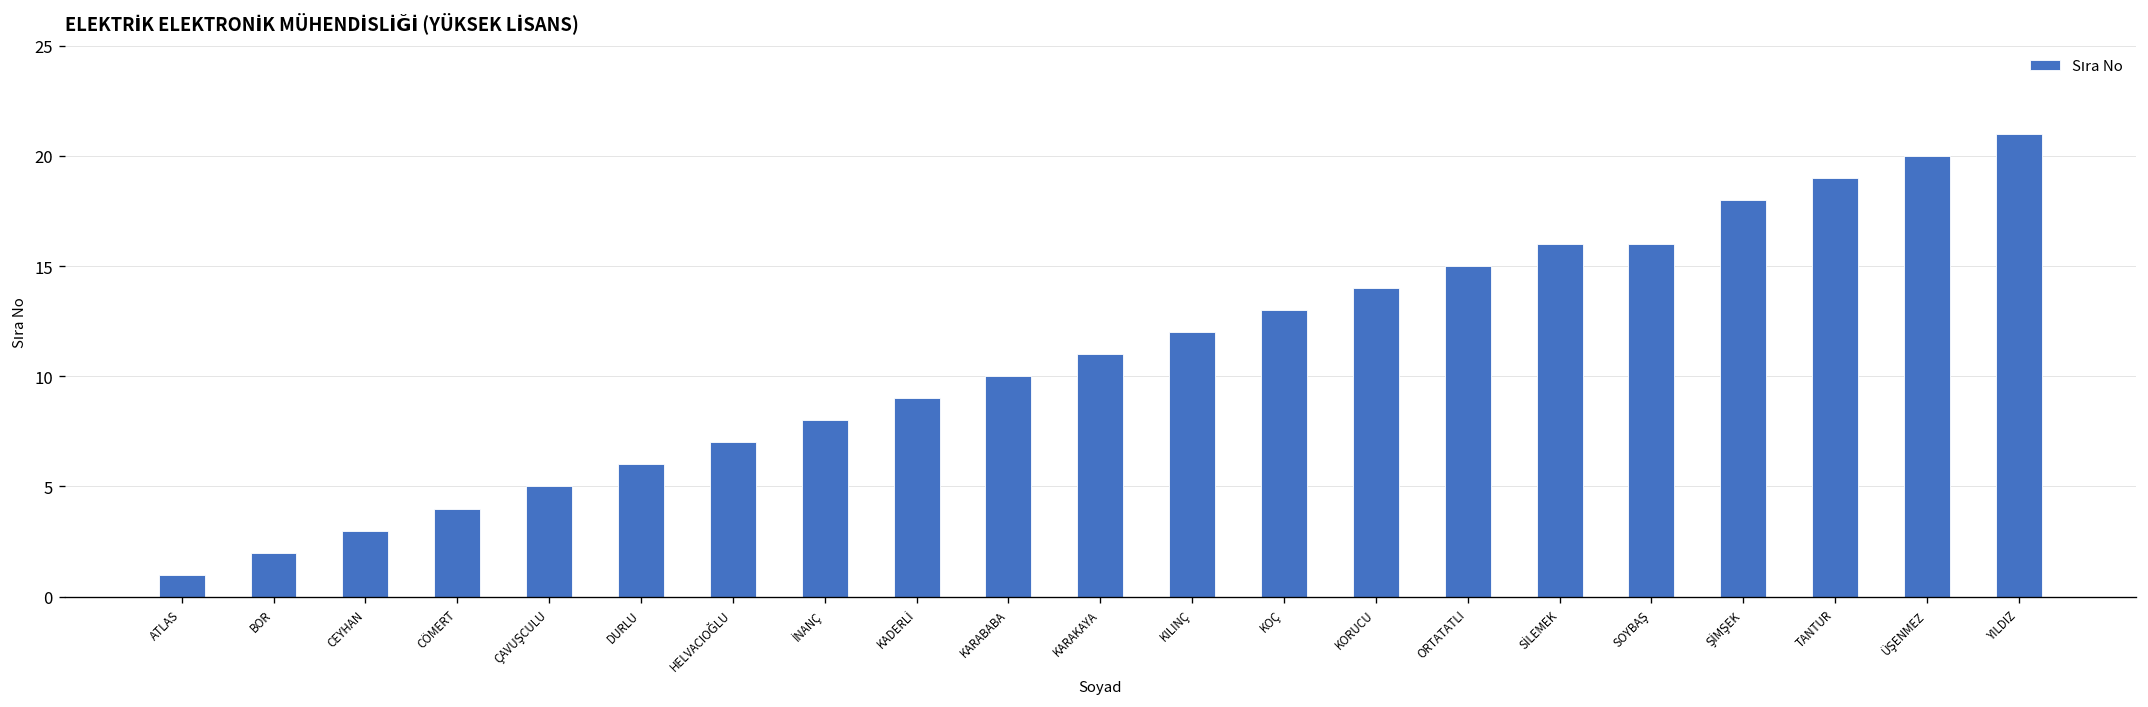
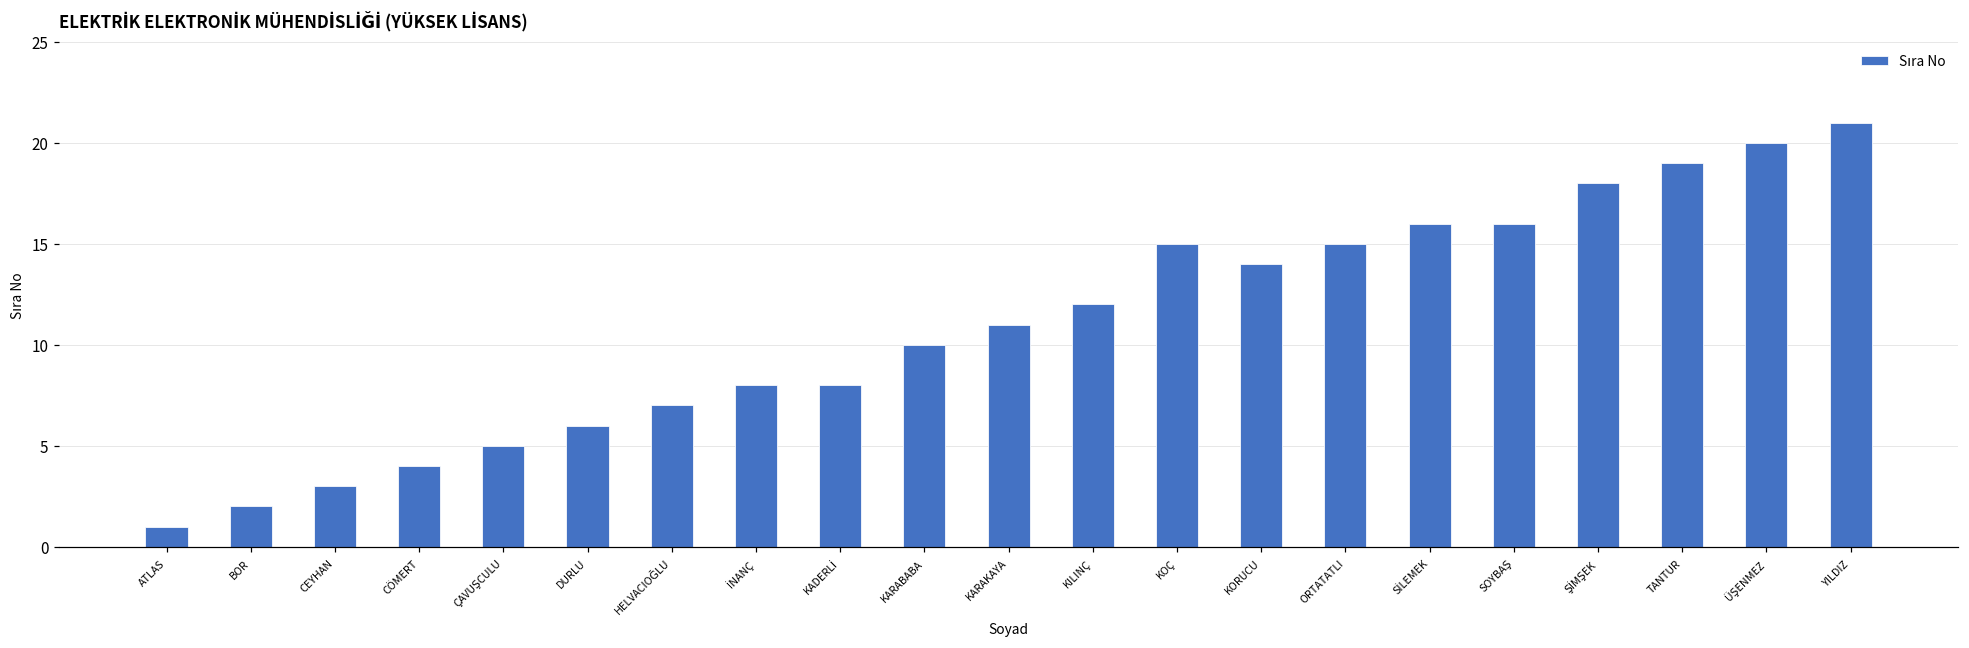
KADERLİ: 9 -> 8
KOÇ: 13 -> 15
